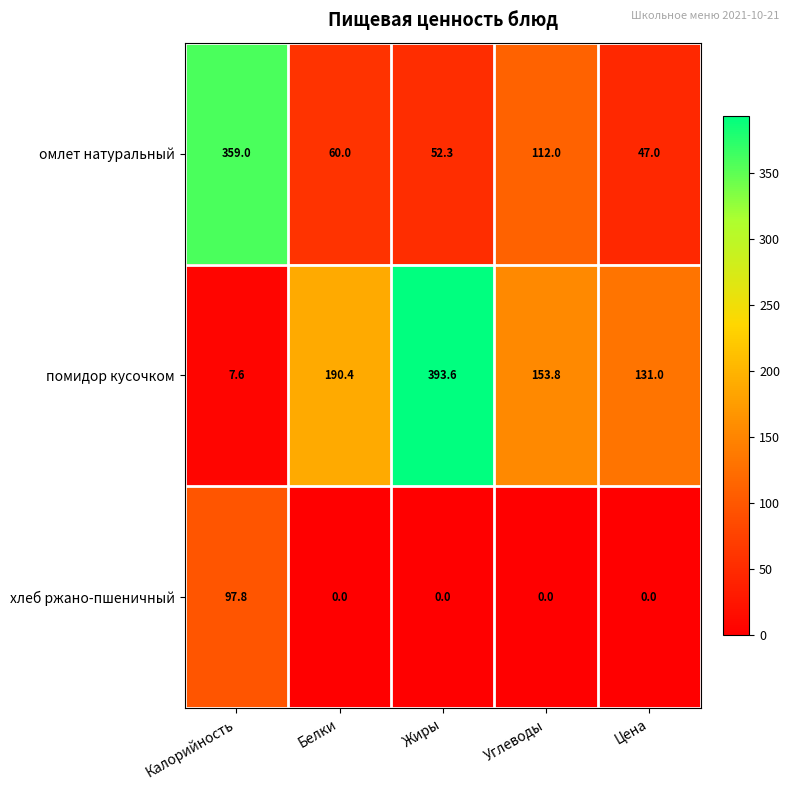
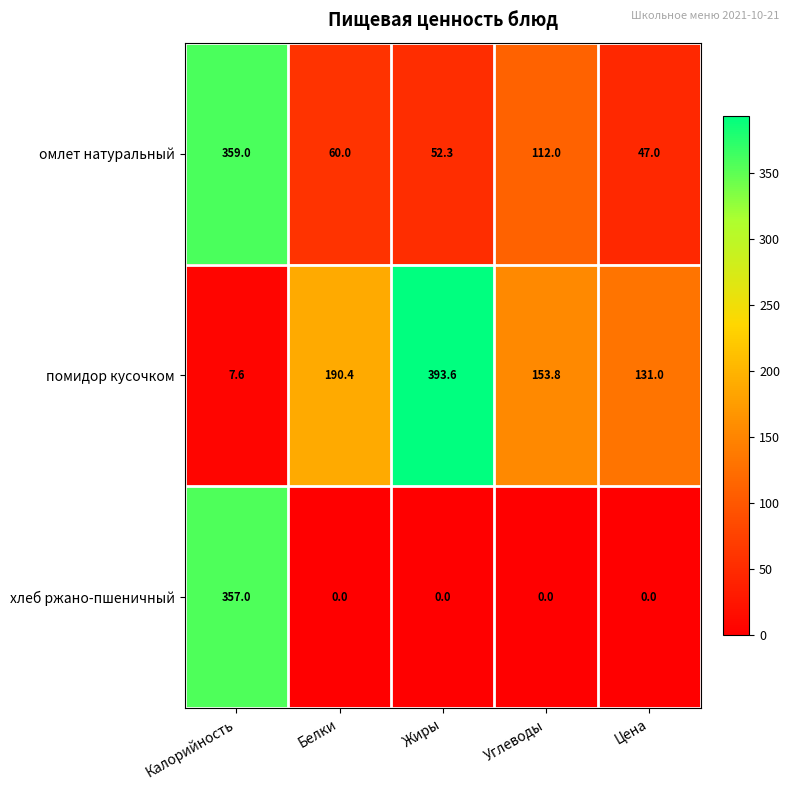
хлеб ржано-пшеничный, Калорийность: 97.8 -> 357.0
